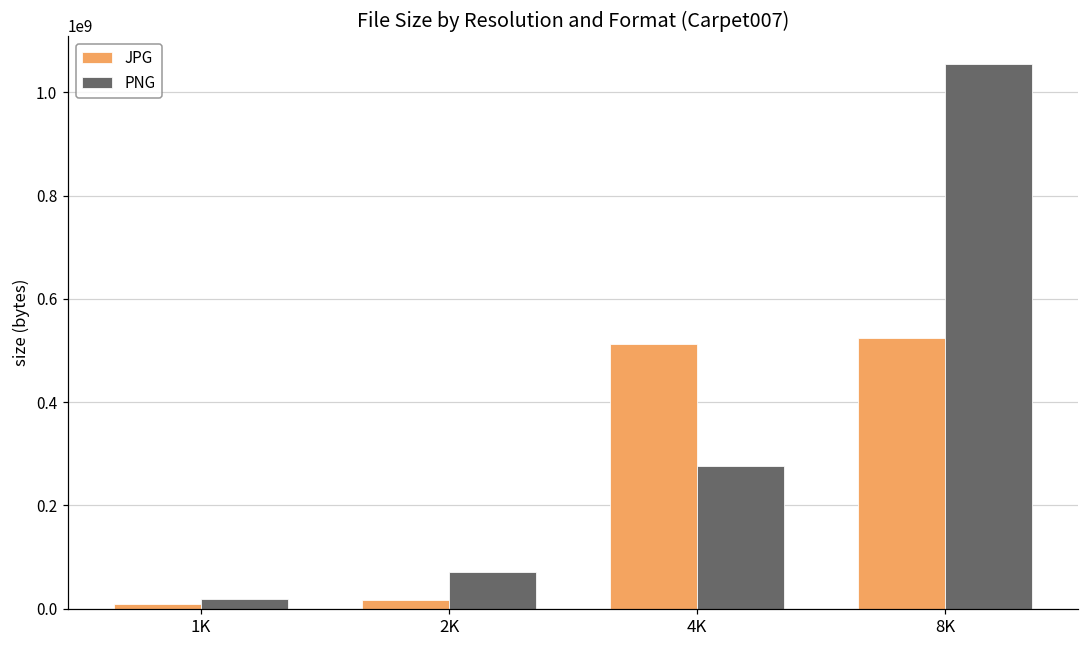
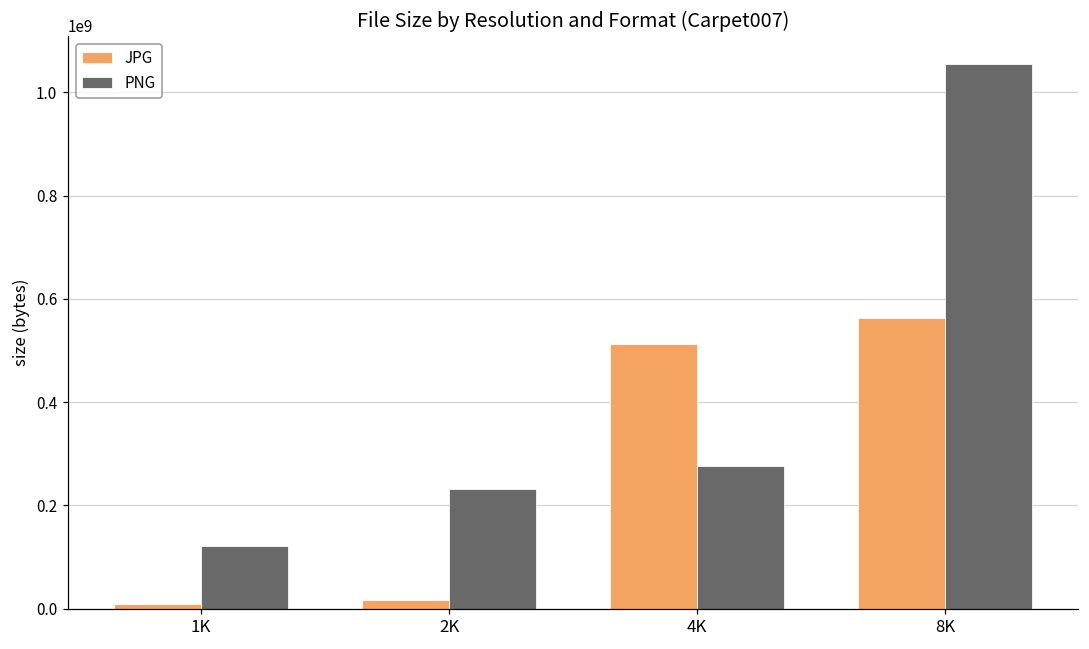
PNG, 1K: 20000000 -> 120000000
PNG, 2K: 70000000 -> 230000000
JPG, 8K: 520000000 -> 560000000
